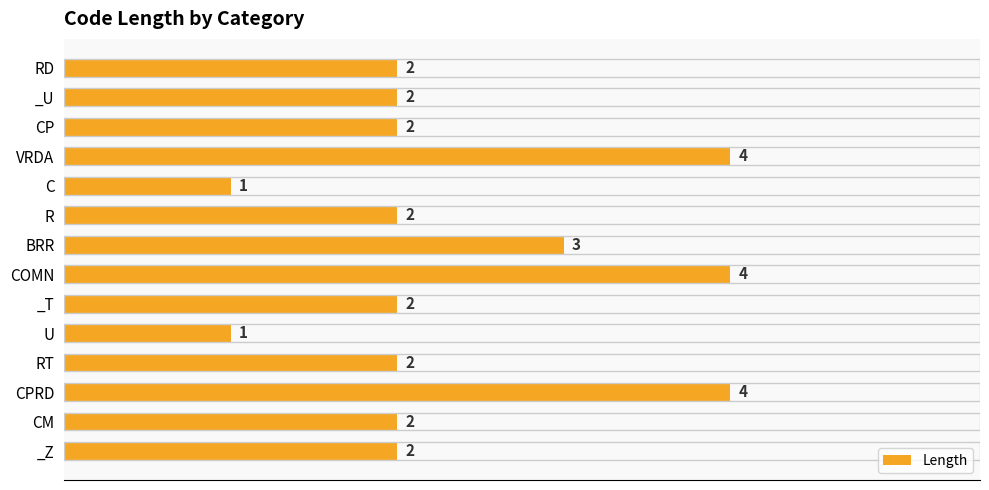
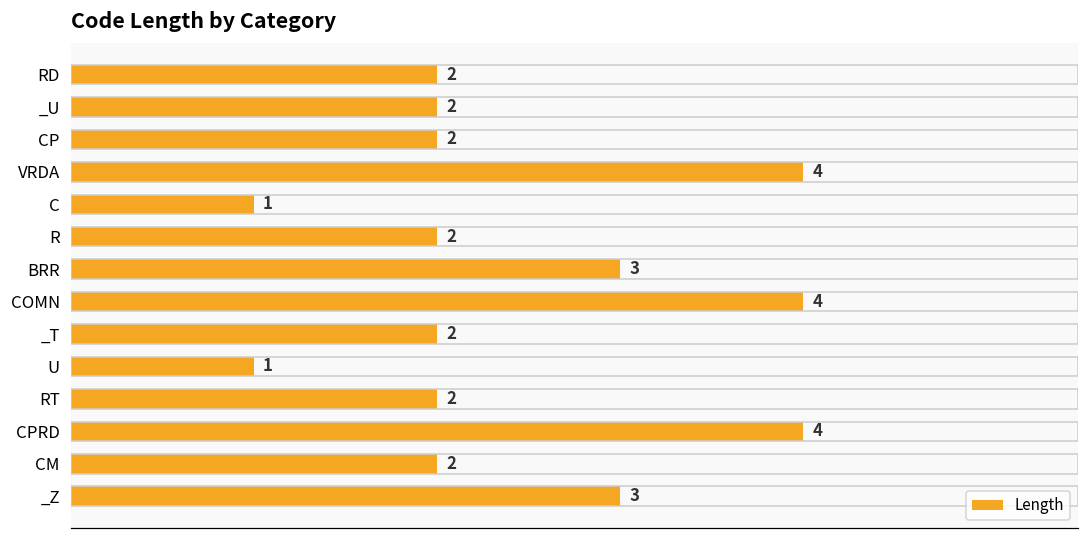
_Z: 2 -> 3
